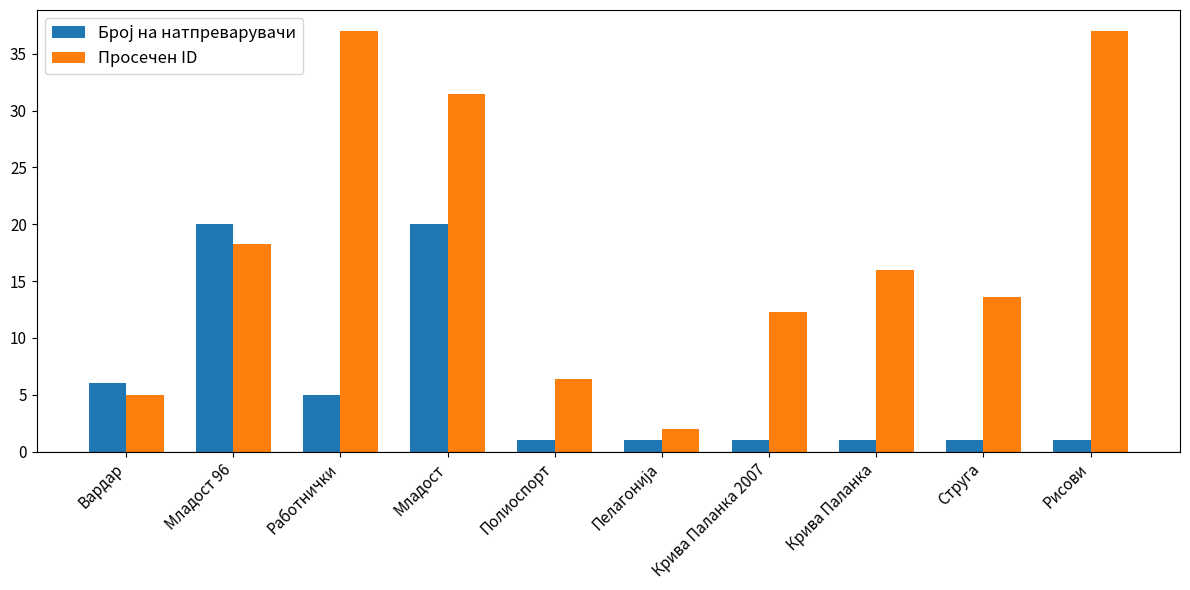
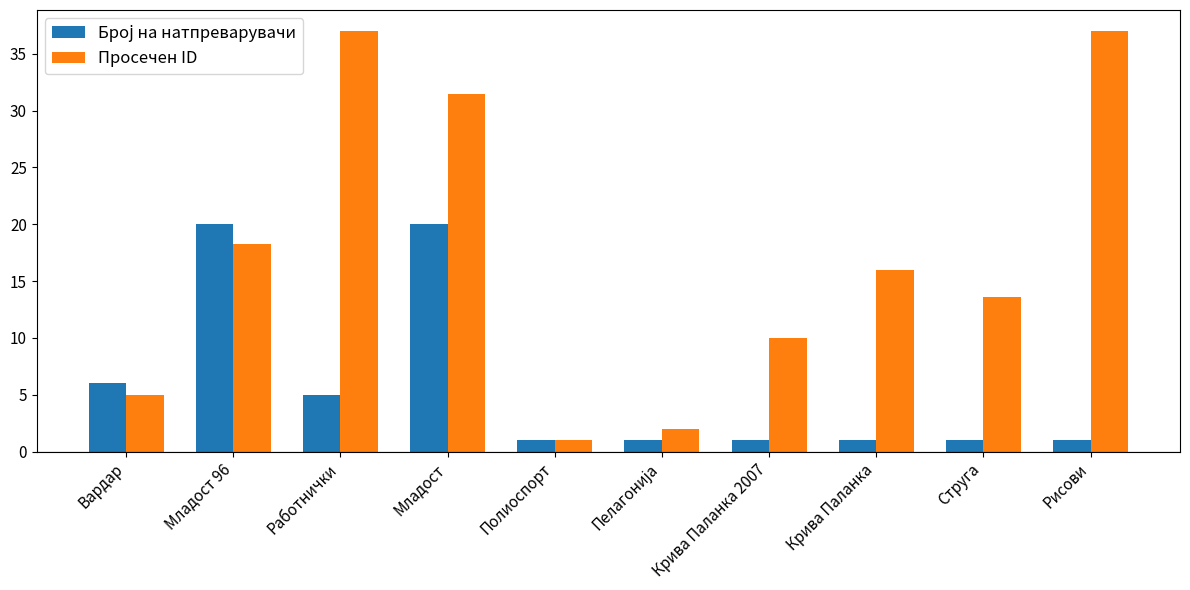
Просечен ID, Полиоспорт: 6.4 -> 1.0
Просечен ID, Крива Паланка 2007: 12.3 -> 10.0
